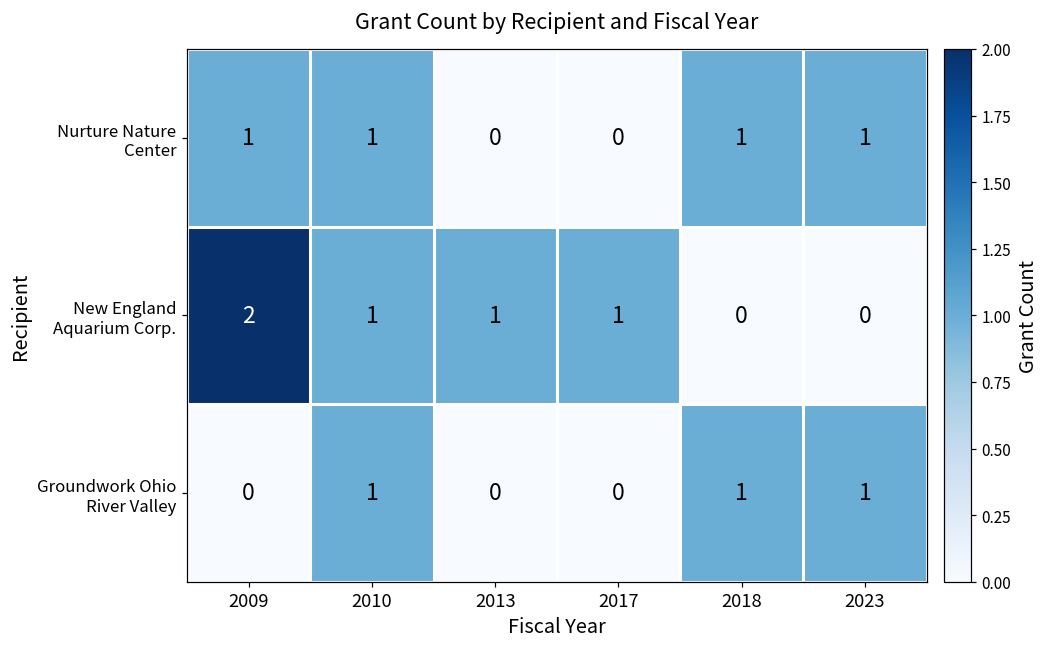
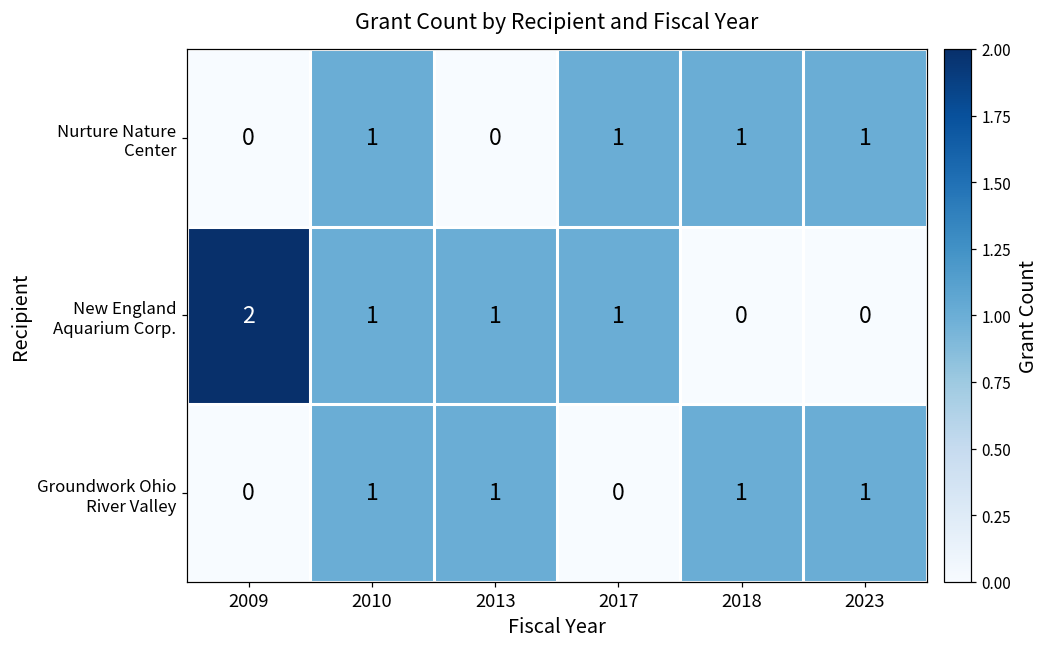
Nurture Nature Center, 2009: 1 -> 0
Nurture Nature Center, 2017: 0 -> 1
Groundwork Ohio River Valley, 2013: 0 -> 1
